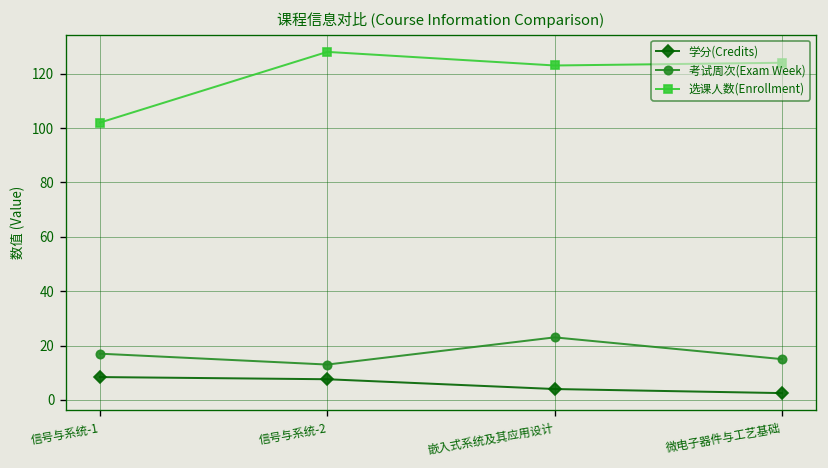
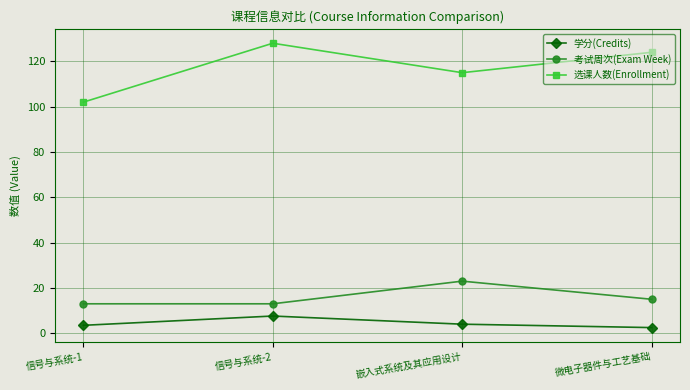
学分(Credits), 信号与系统-1: 8 -> 4
考试周次(Exam Week), 信号与系统-1: 17 -> 13
选课人数(Enrollment), 嵌入式系统及其应用设计: 123 -> 115
